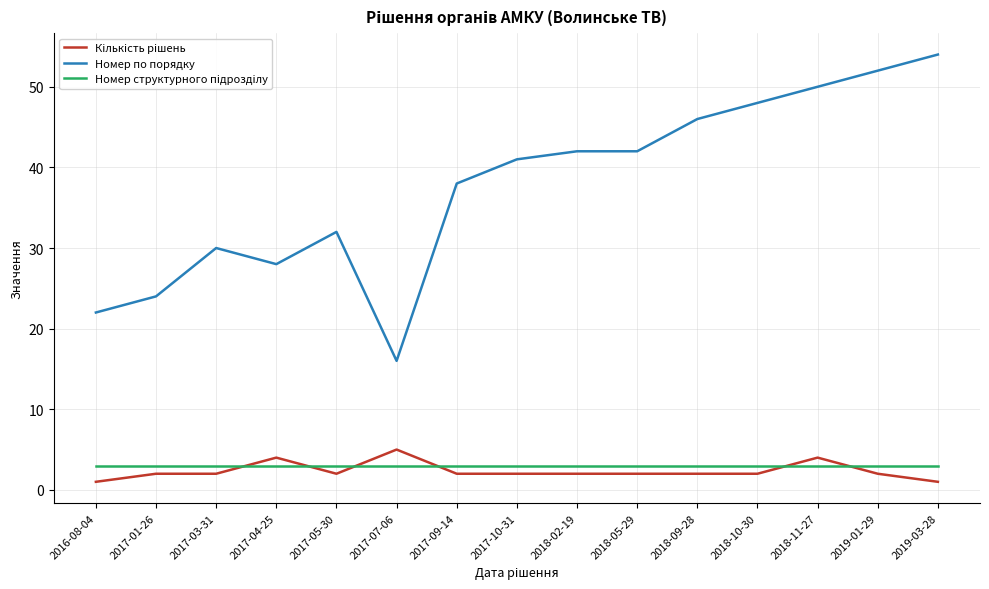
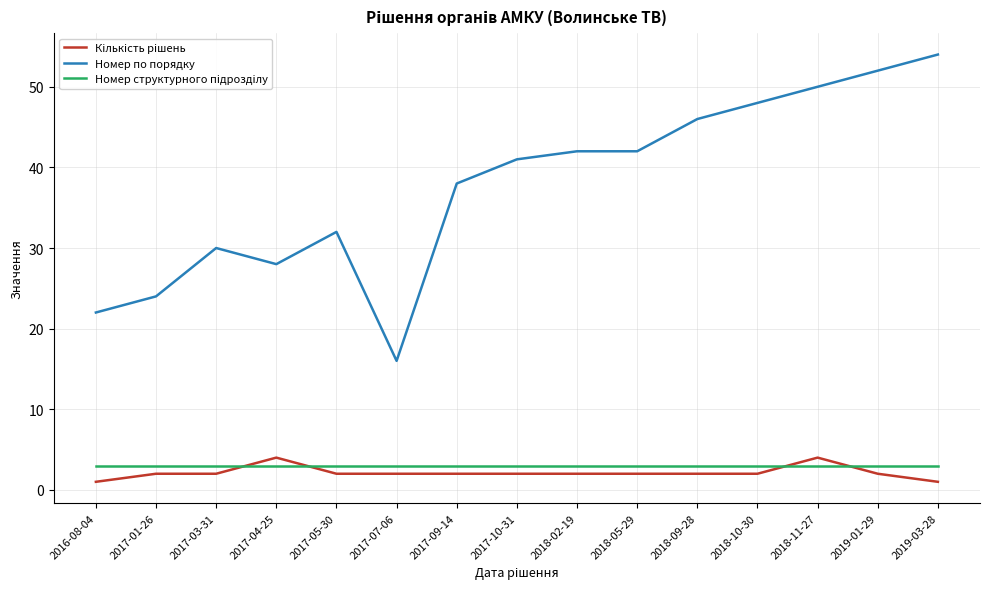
Кількість рішень, 2017-07-06: 5 -> 2
